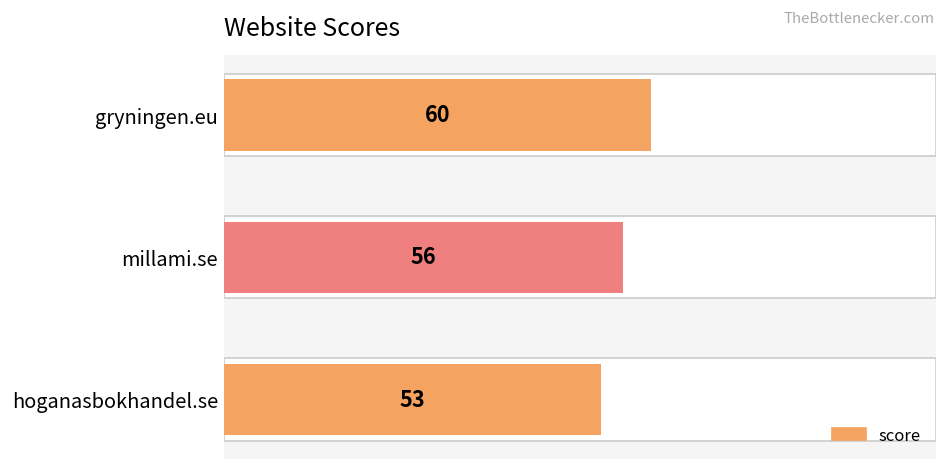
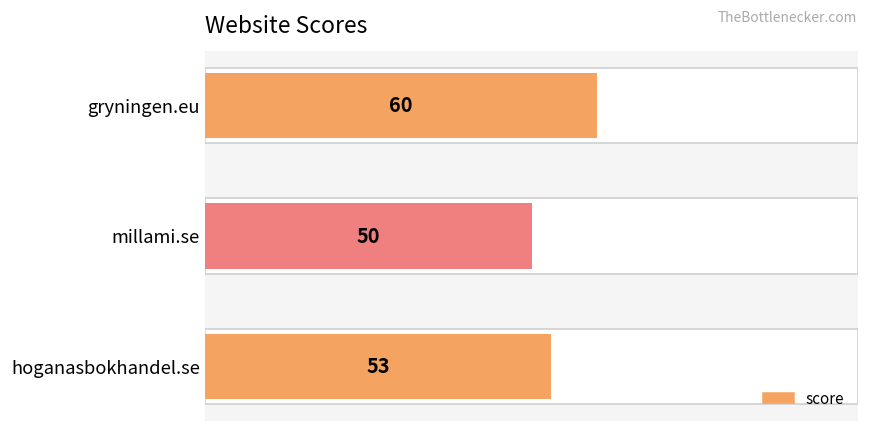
millami.se: 56 -> 50
